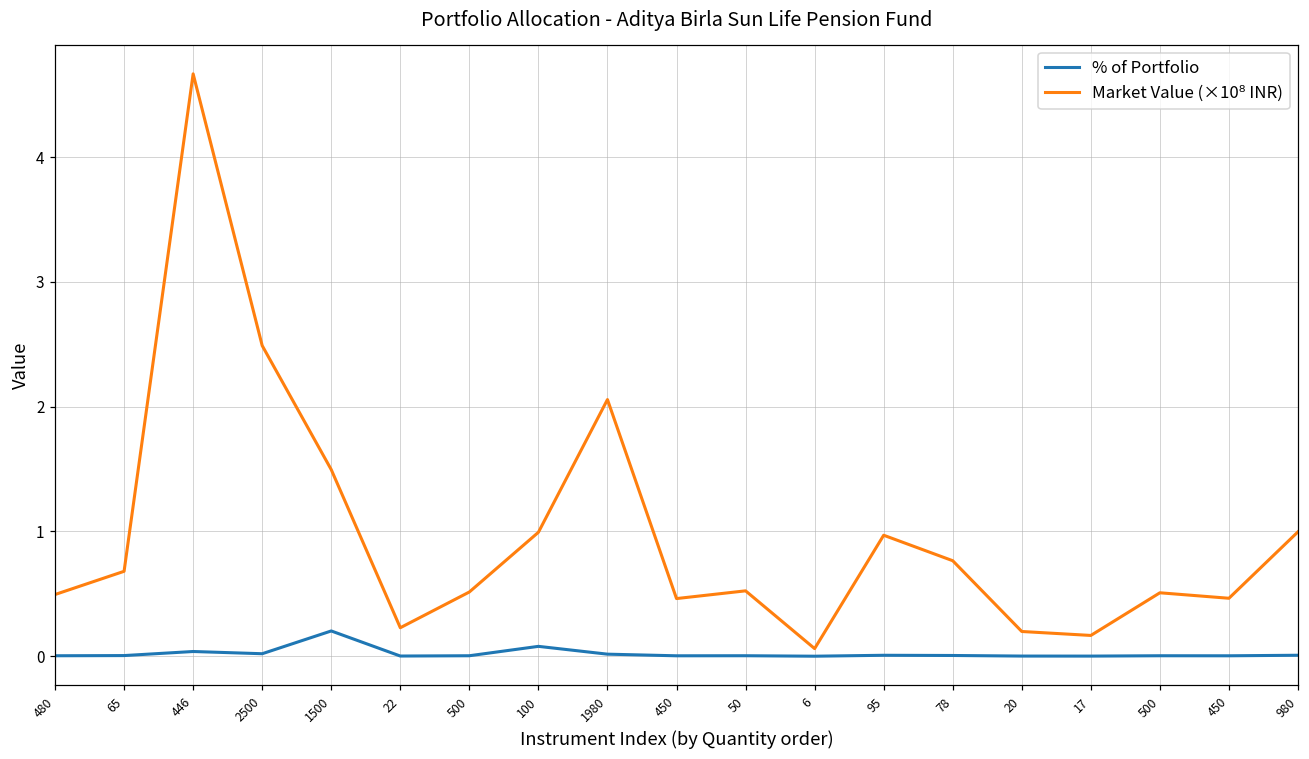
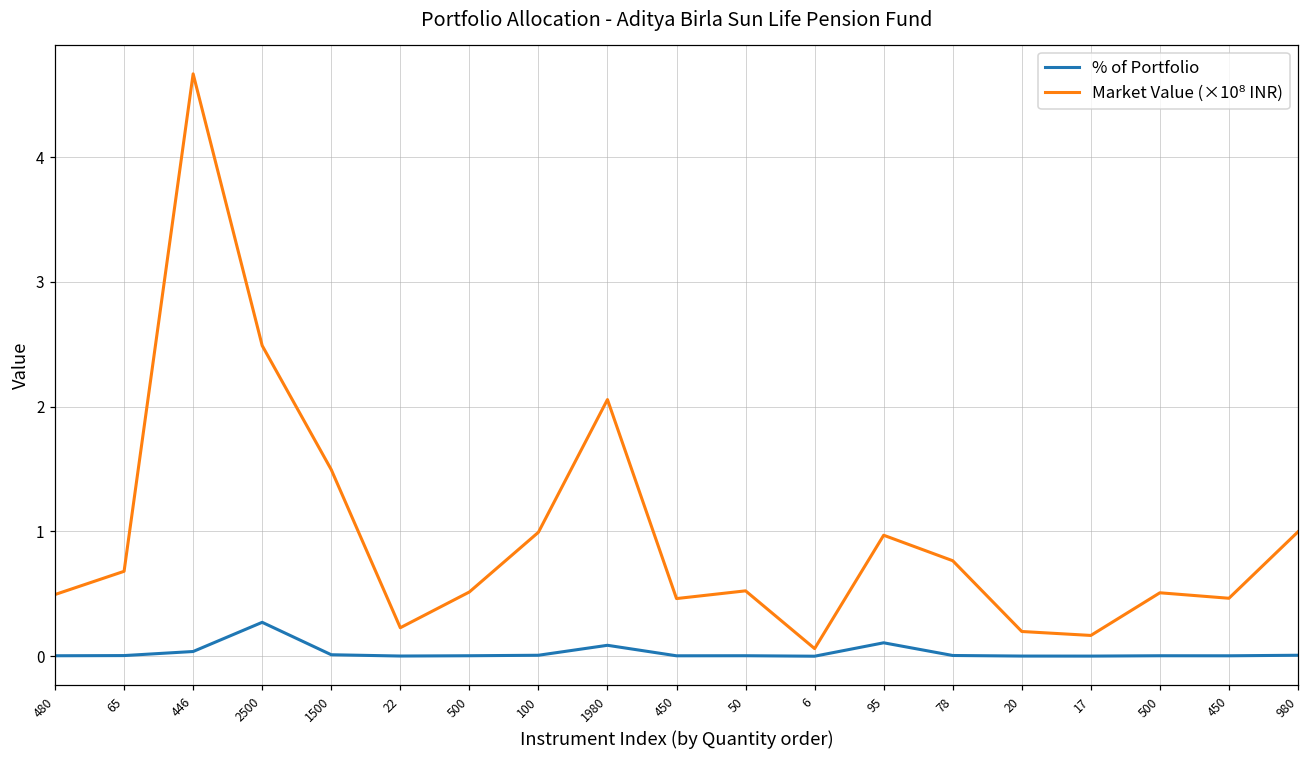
% of Portfolio, 2500: 0.02 -> 0.27
% of Portfolio, 1500: 0.20 -> 0.01
% of Portfolio, 100: 0.08 -> 0.01
% of Portfolio, 1980: 0.02 -> 0.09
% of Portfolio, 95: 0.01 -> 0.11
